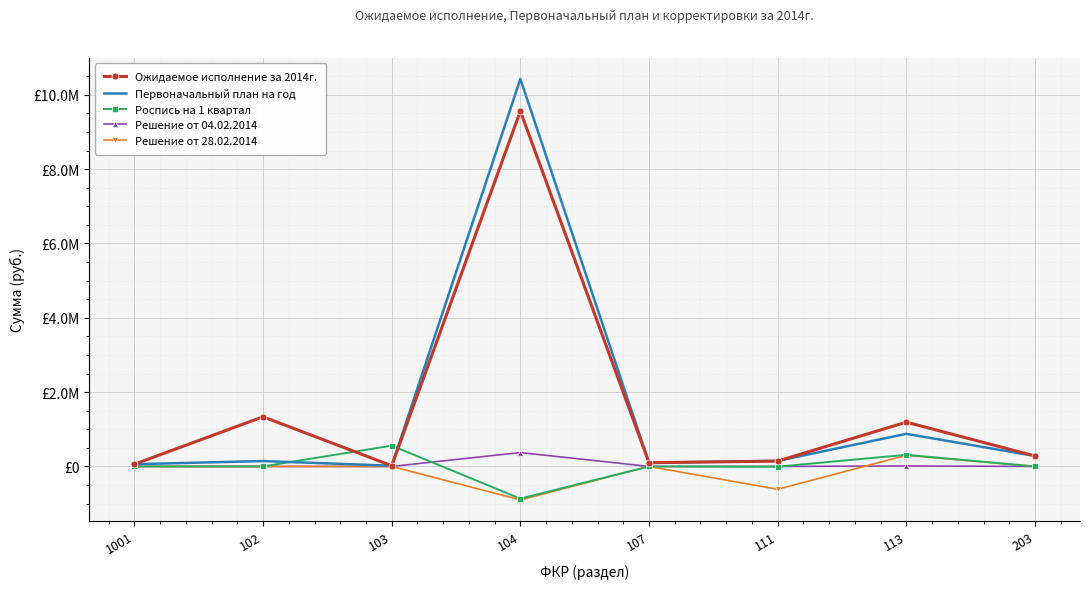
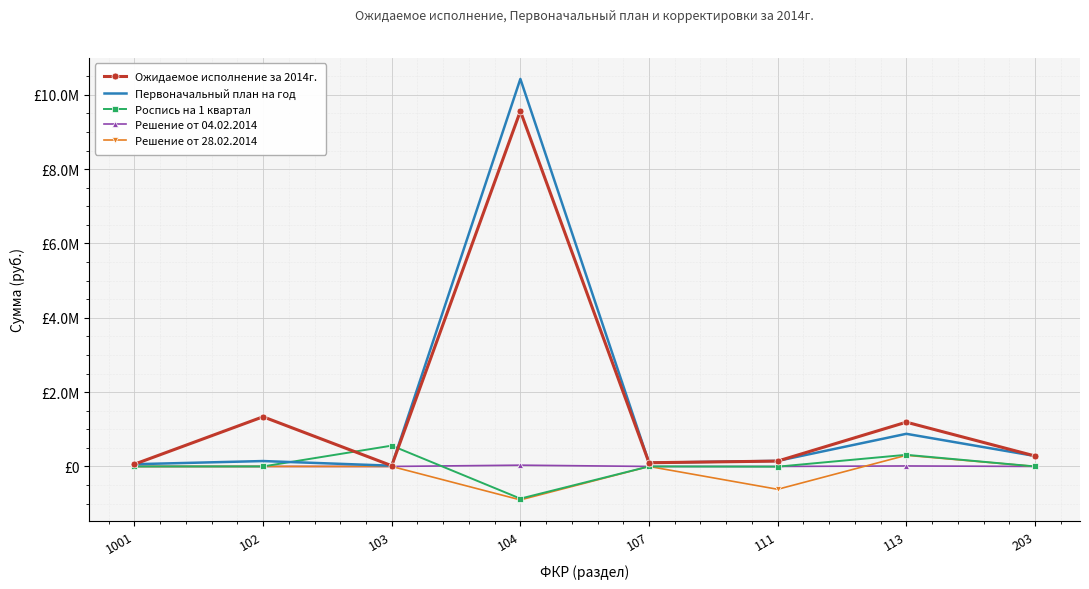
Решение от 04.02.2014, 104: £400000 -> £0
